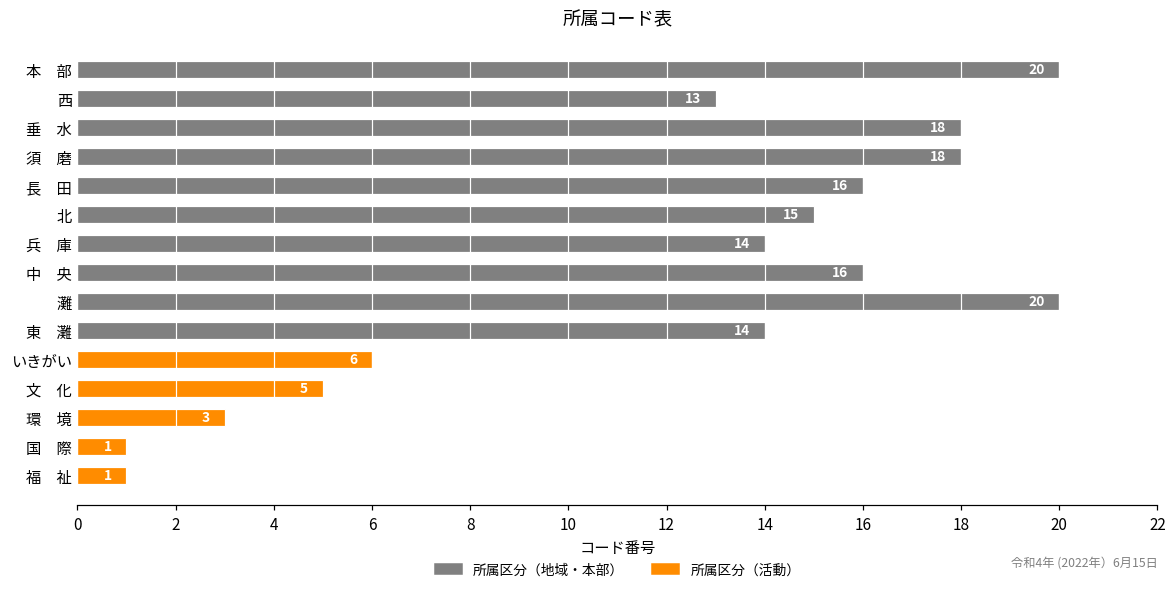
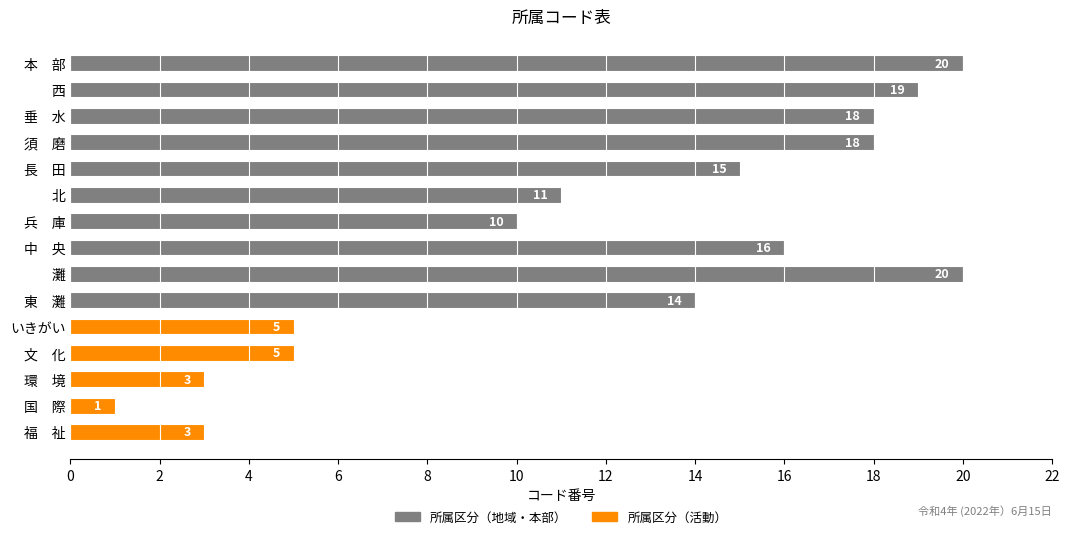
所属区分（地域・本部）, 西: 13 -> 19
所属区分（地域・本部）, 長 田: 16 -> 15
所属区分（地域・本部）, 北: 15 -> 11
所属区分（地域・本部）, 兵 庫: 14 -> 10
所属区分（活動）, いきがい: 6 -> 5
所属区分（活動）, 福 祉: 1 -> 3
